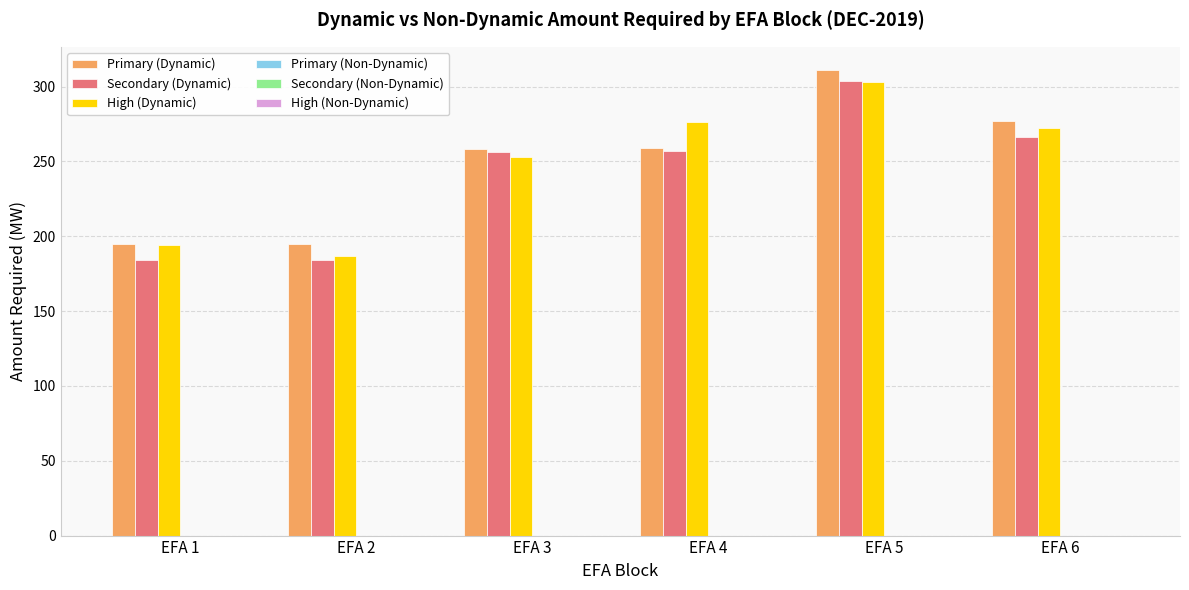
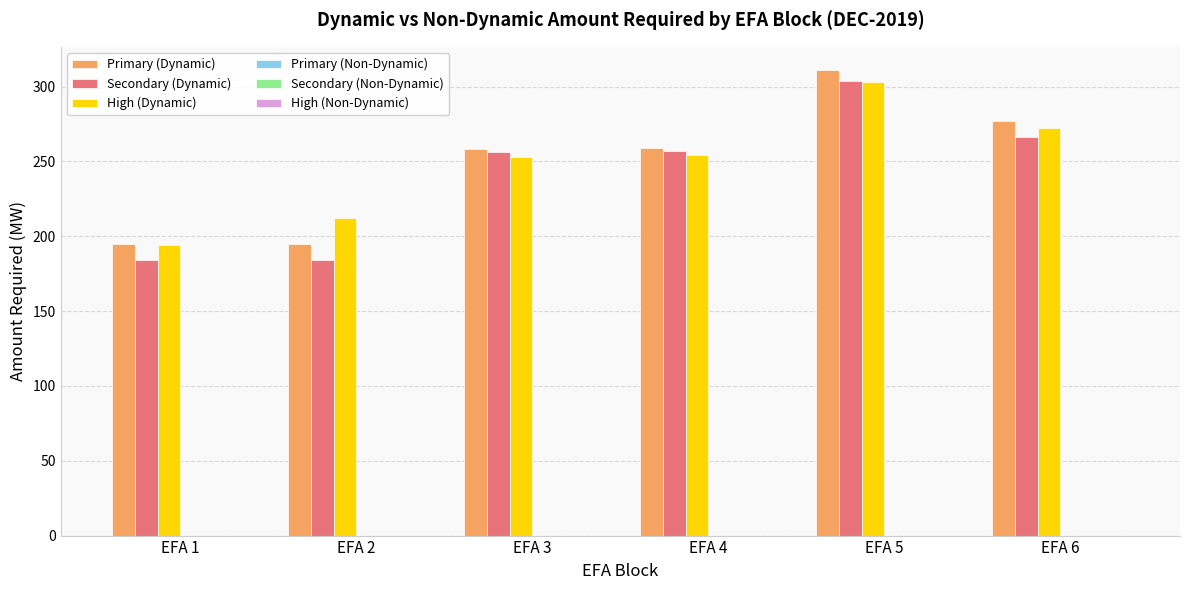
High (Dynamic), EFA 2: 187 -> 212
High (Dynamic), EFA 4: 276 -> 254
